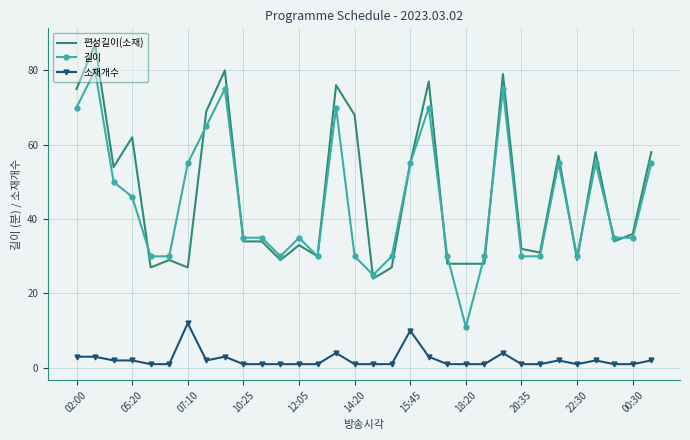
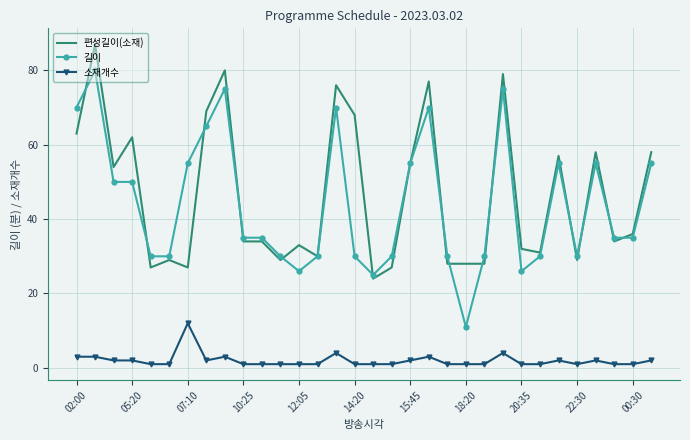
편성길이(소재), 02:00: 75 -> 63
길이, 05:20: 46 -> 50
길이, 12:05: 35 -> 26
소재개수, 15:45: 10 -> 2
길이, 20:35: 30 -> 26
